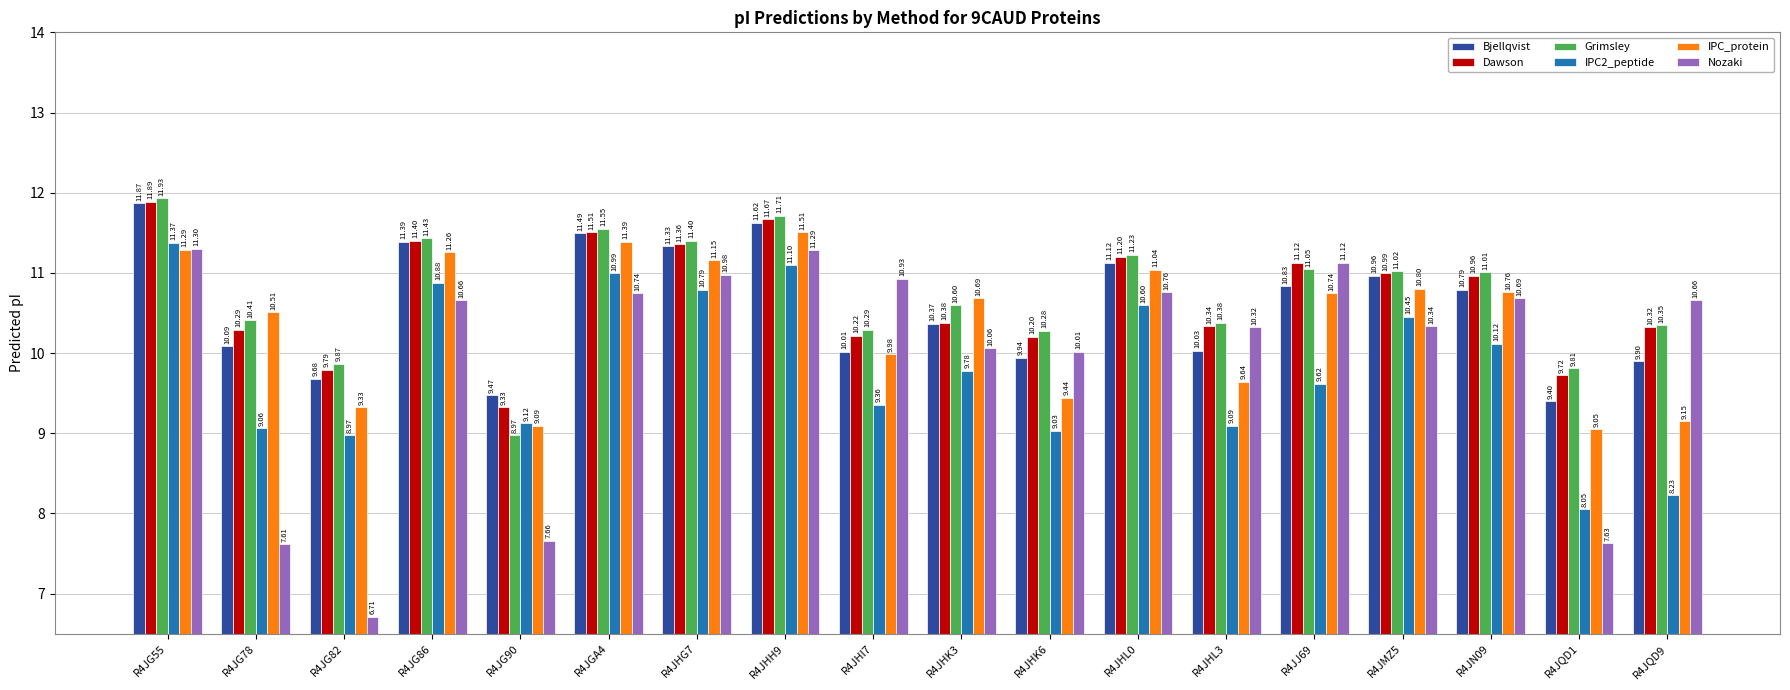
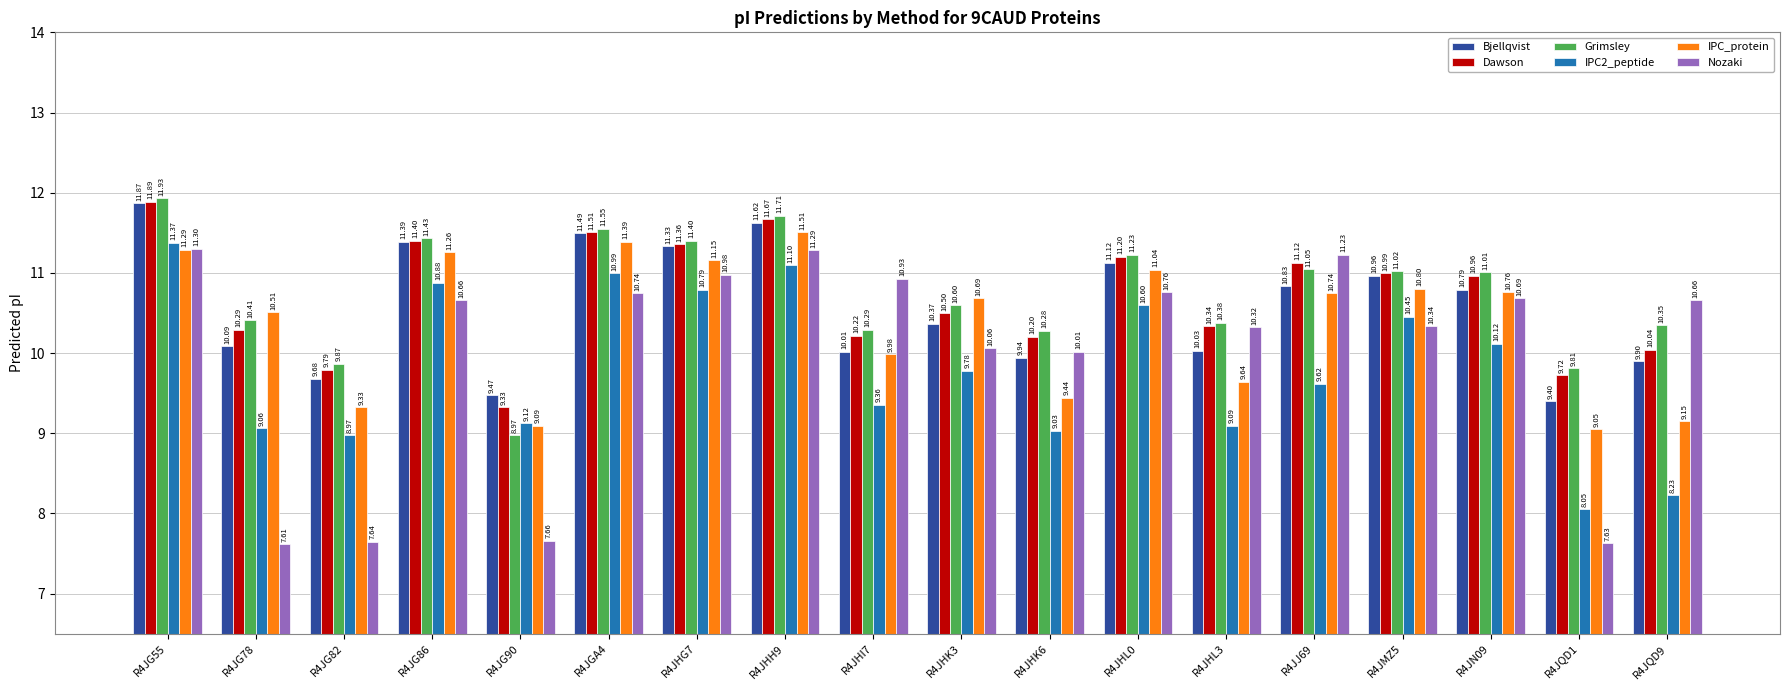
Nozaki, R4JG82: 6.71 -> 7.64
Dawson, R4JHK3: 10.38 -> 10.50
Nozaki, R4JJ69: 11.12 -> 11.23
Dawson, R4JQD9: 10.32 -> 10.04
